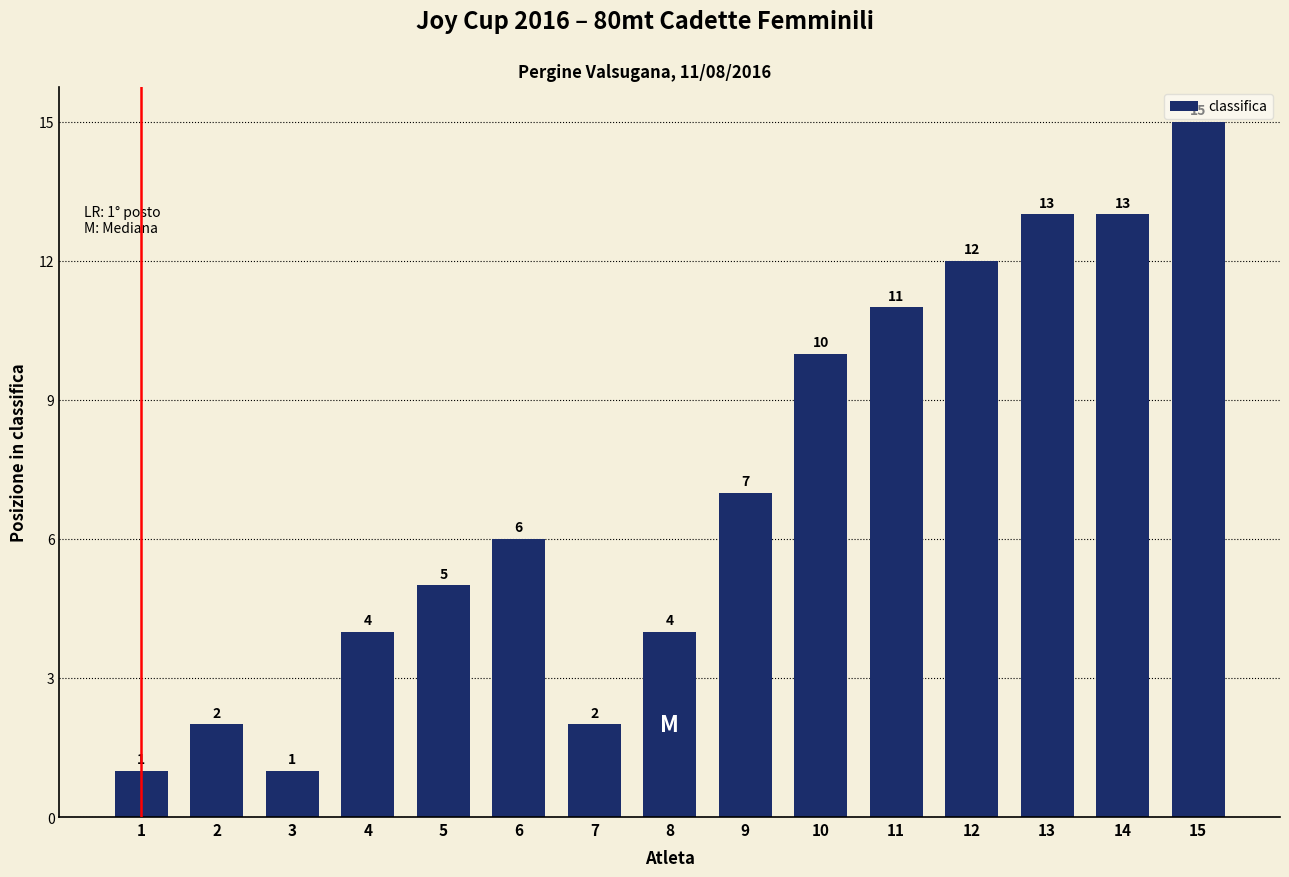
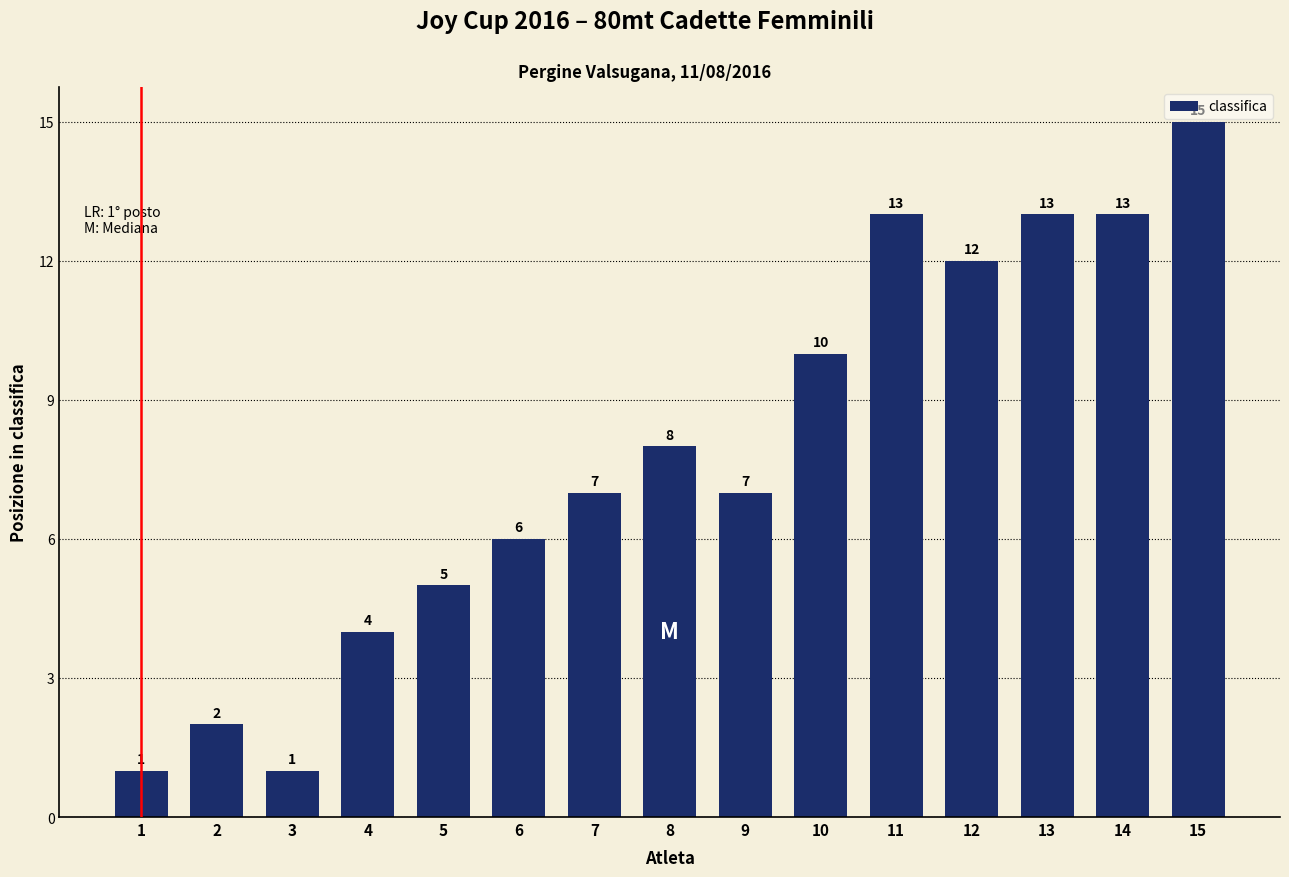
7: 2 -> 7
8: 4 -> 8
11: 11 -> 13
